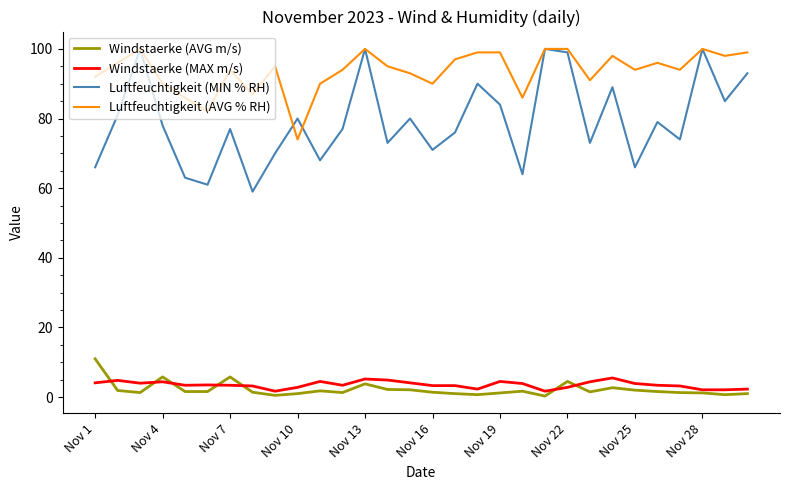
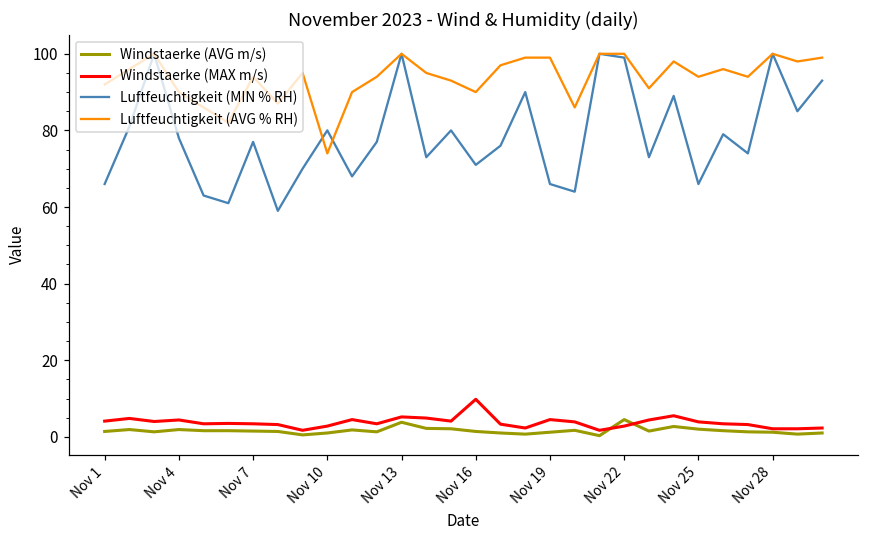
Windstaerke (AVG m/s), Nov 1: 11 -> 1
Windstaerke (AVG m/s), Nov 4: 6 -> 2
Windstaerke (AVG m/s), Nov 7: 6 -> 2
Windstaerke (MAX m/s), Nov 16: 3 -> 10
Luftfeuchtigkeit (MIN % RH), Nov 19: 84 -> 66
